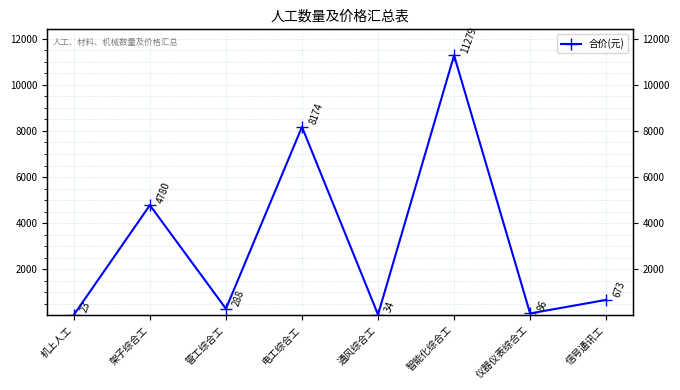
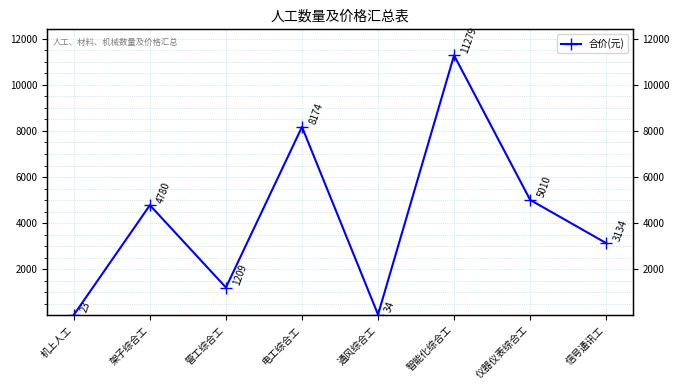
管工综合工: 288 -> 1209
仪器仪表综合工: 86 -> 5010
信号通讯工: 673 -> 3134
